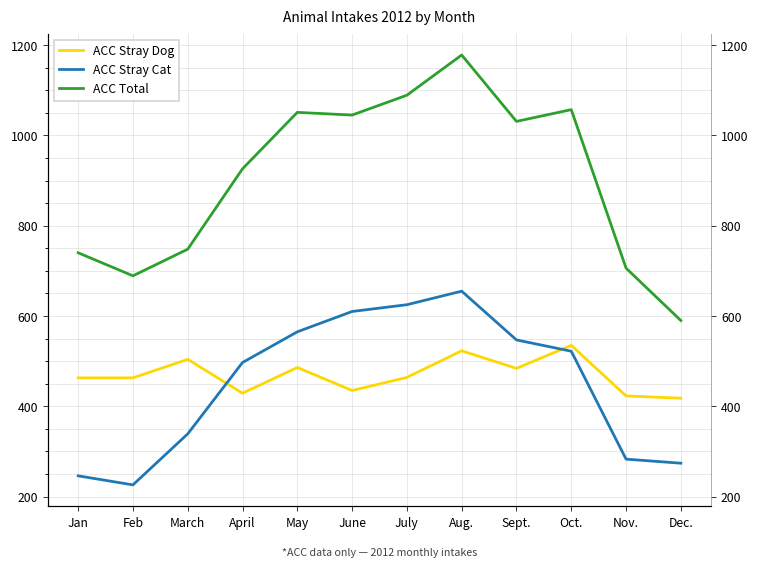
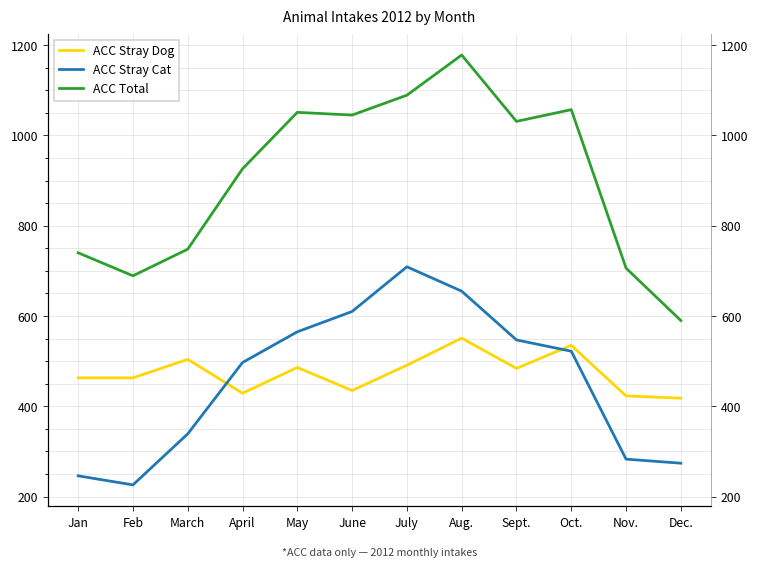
ACC Stray Dog, July: 460 -> 490
ACC Stray Cat, July: 630 -> 710
ACC Stray Dog, Aug.: 520 -> 550
